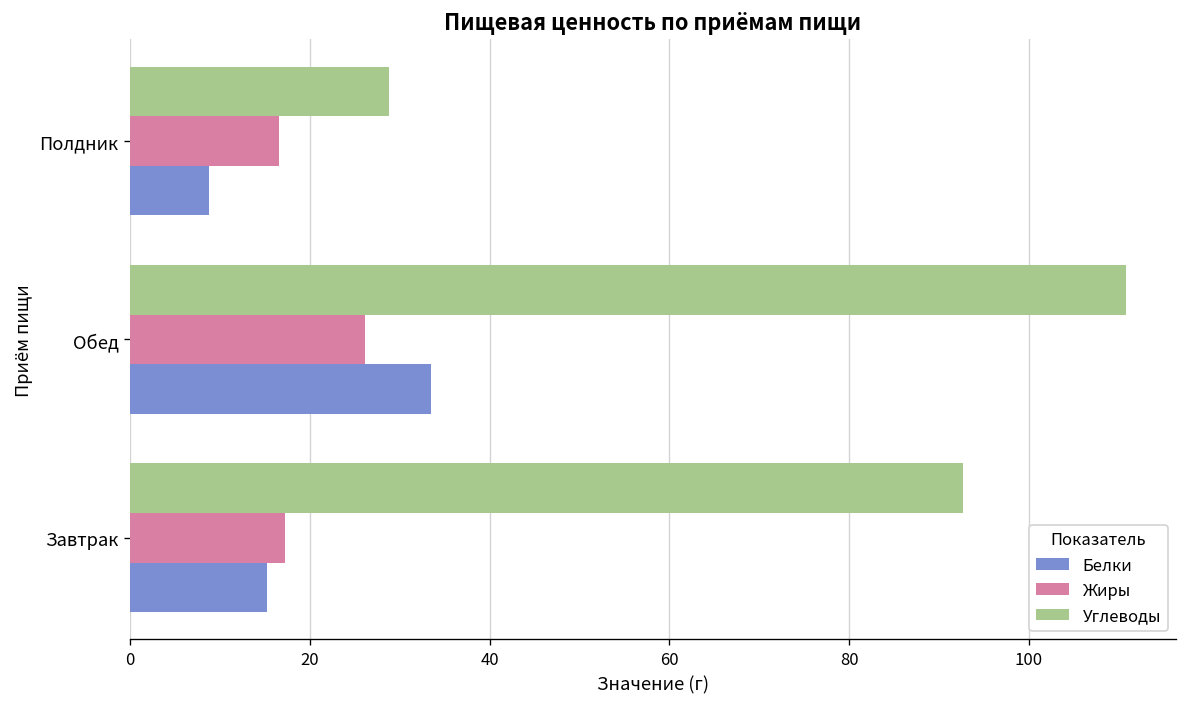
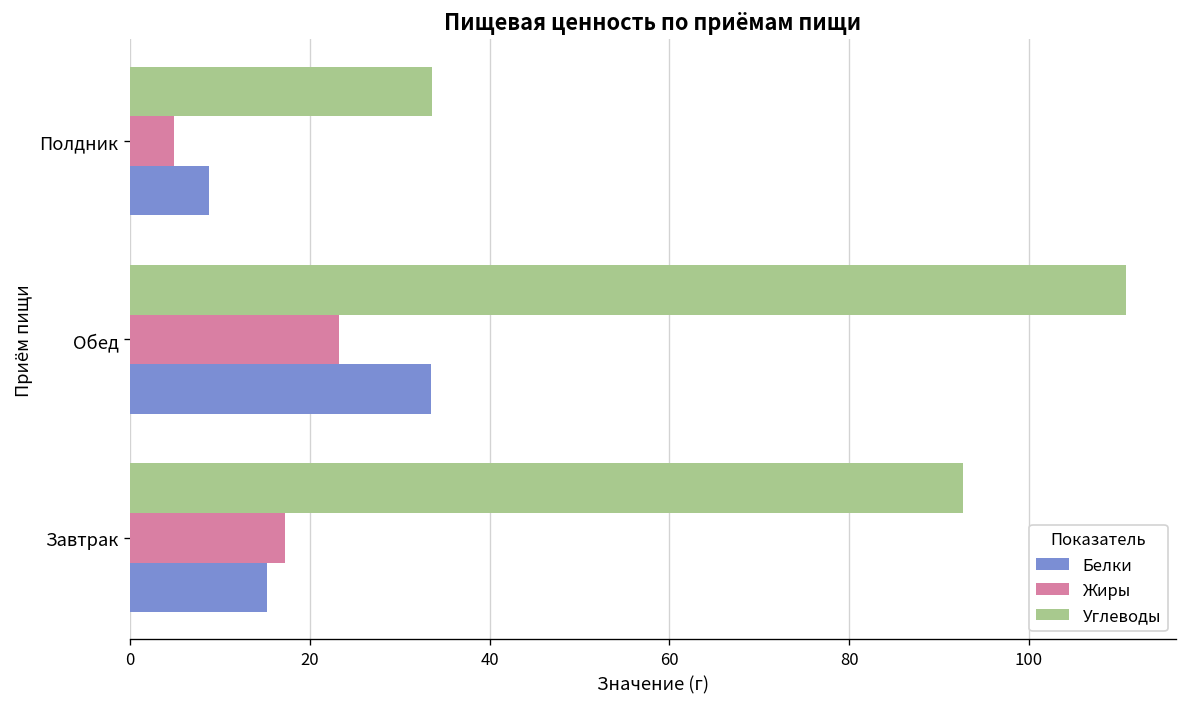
Углеводы, Полдник: 29 -> 34
Жиры, Полдник: 17 -> 5
Жиры, Обед: 26 -> 23
